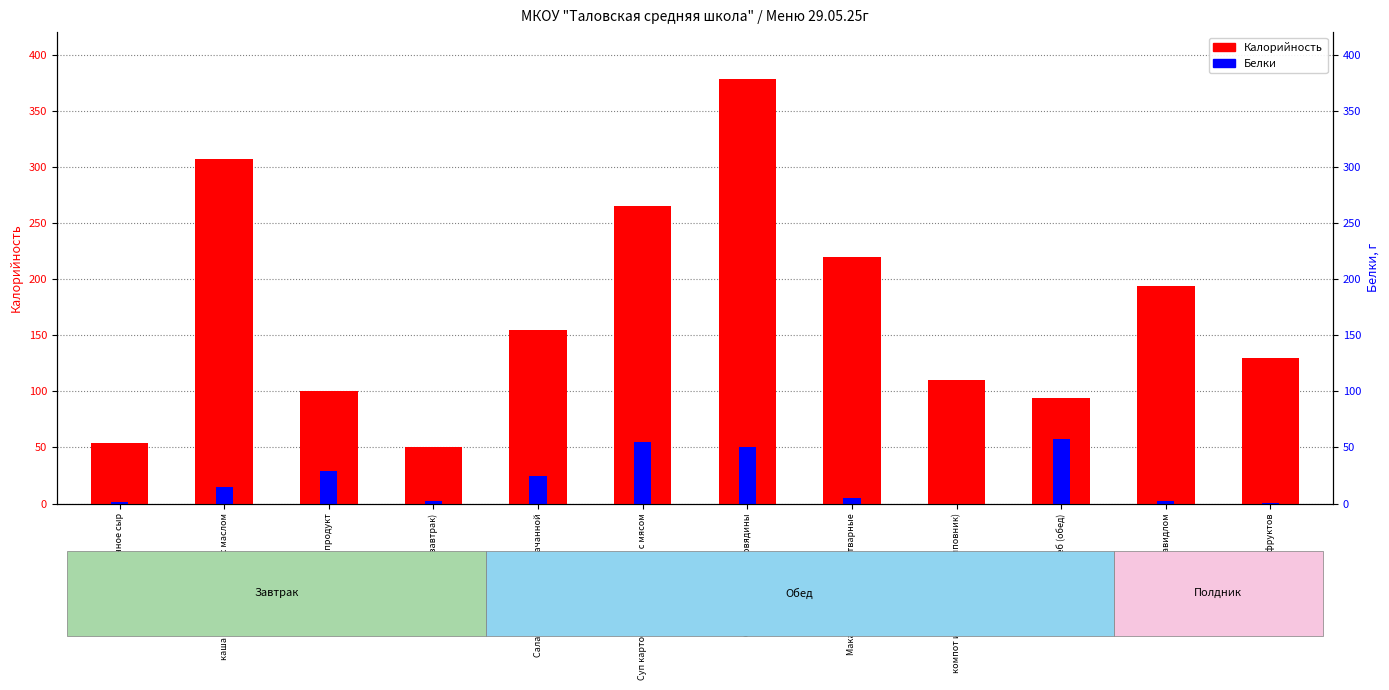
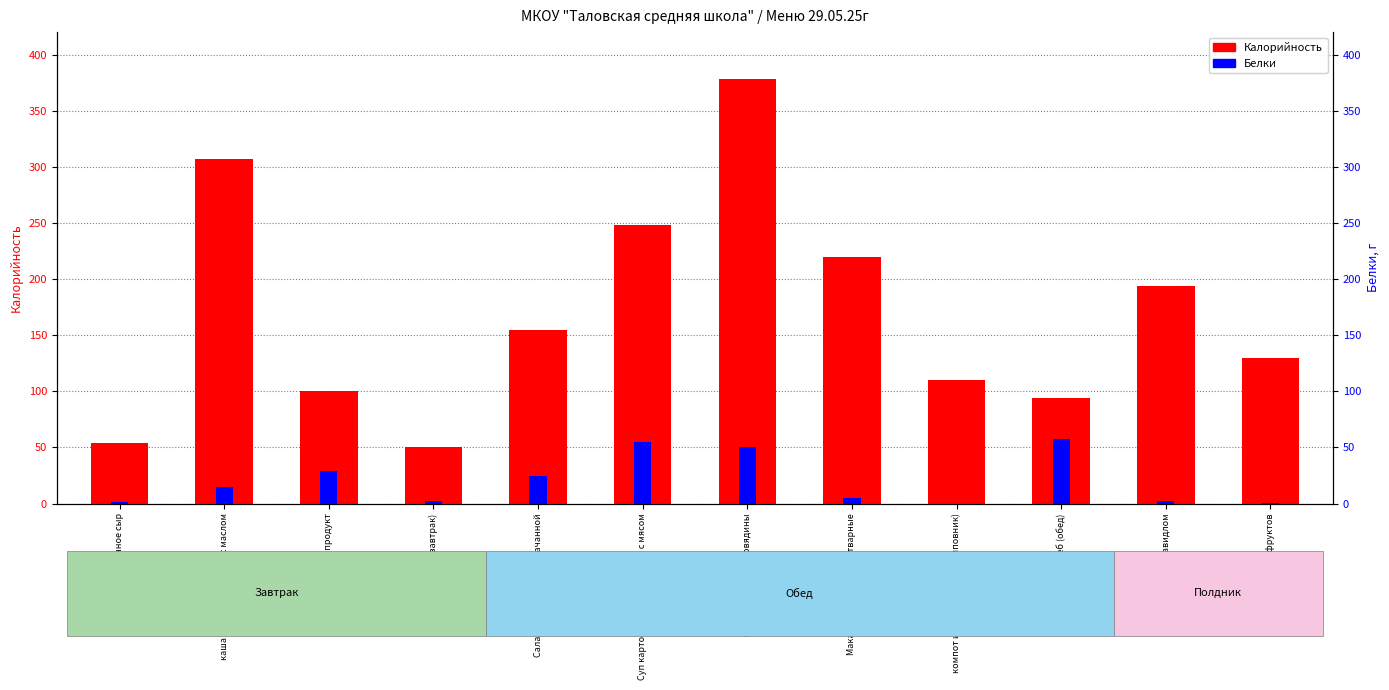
Калорийность, Суп картофельный с рисом и с мясом: 265 -> 248
